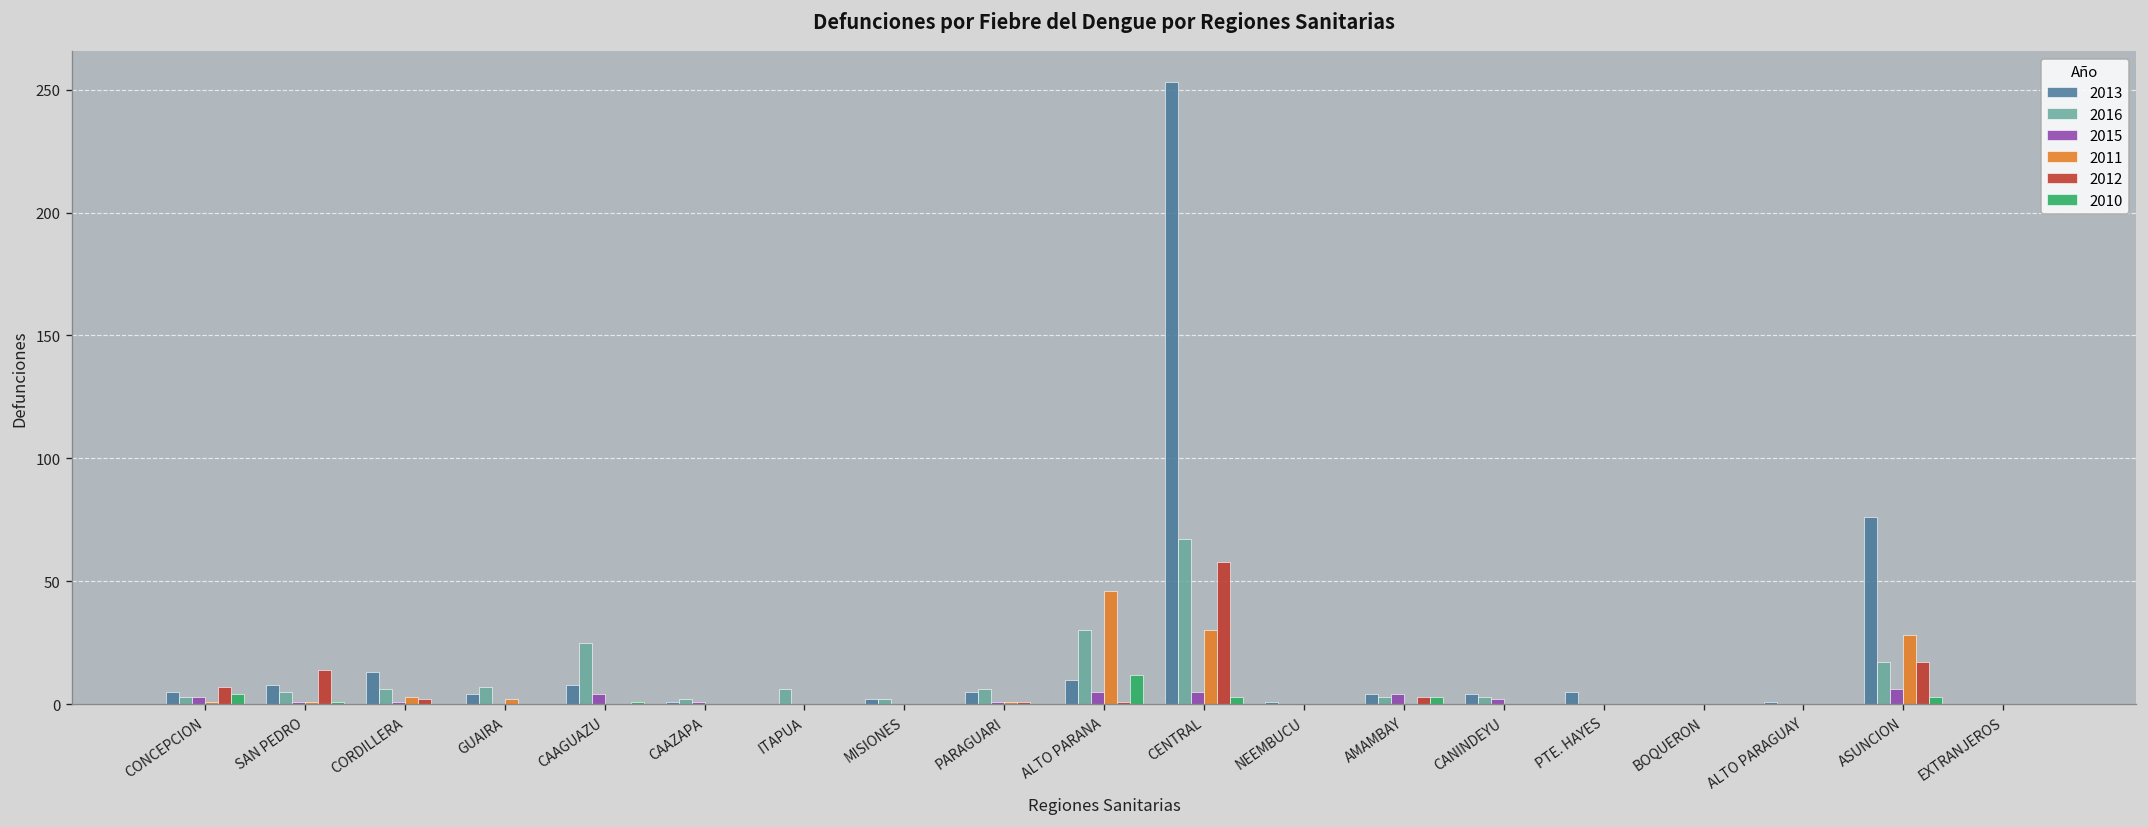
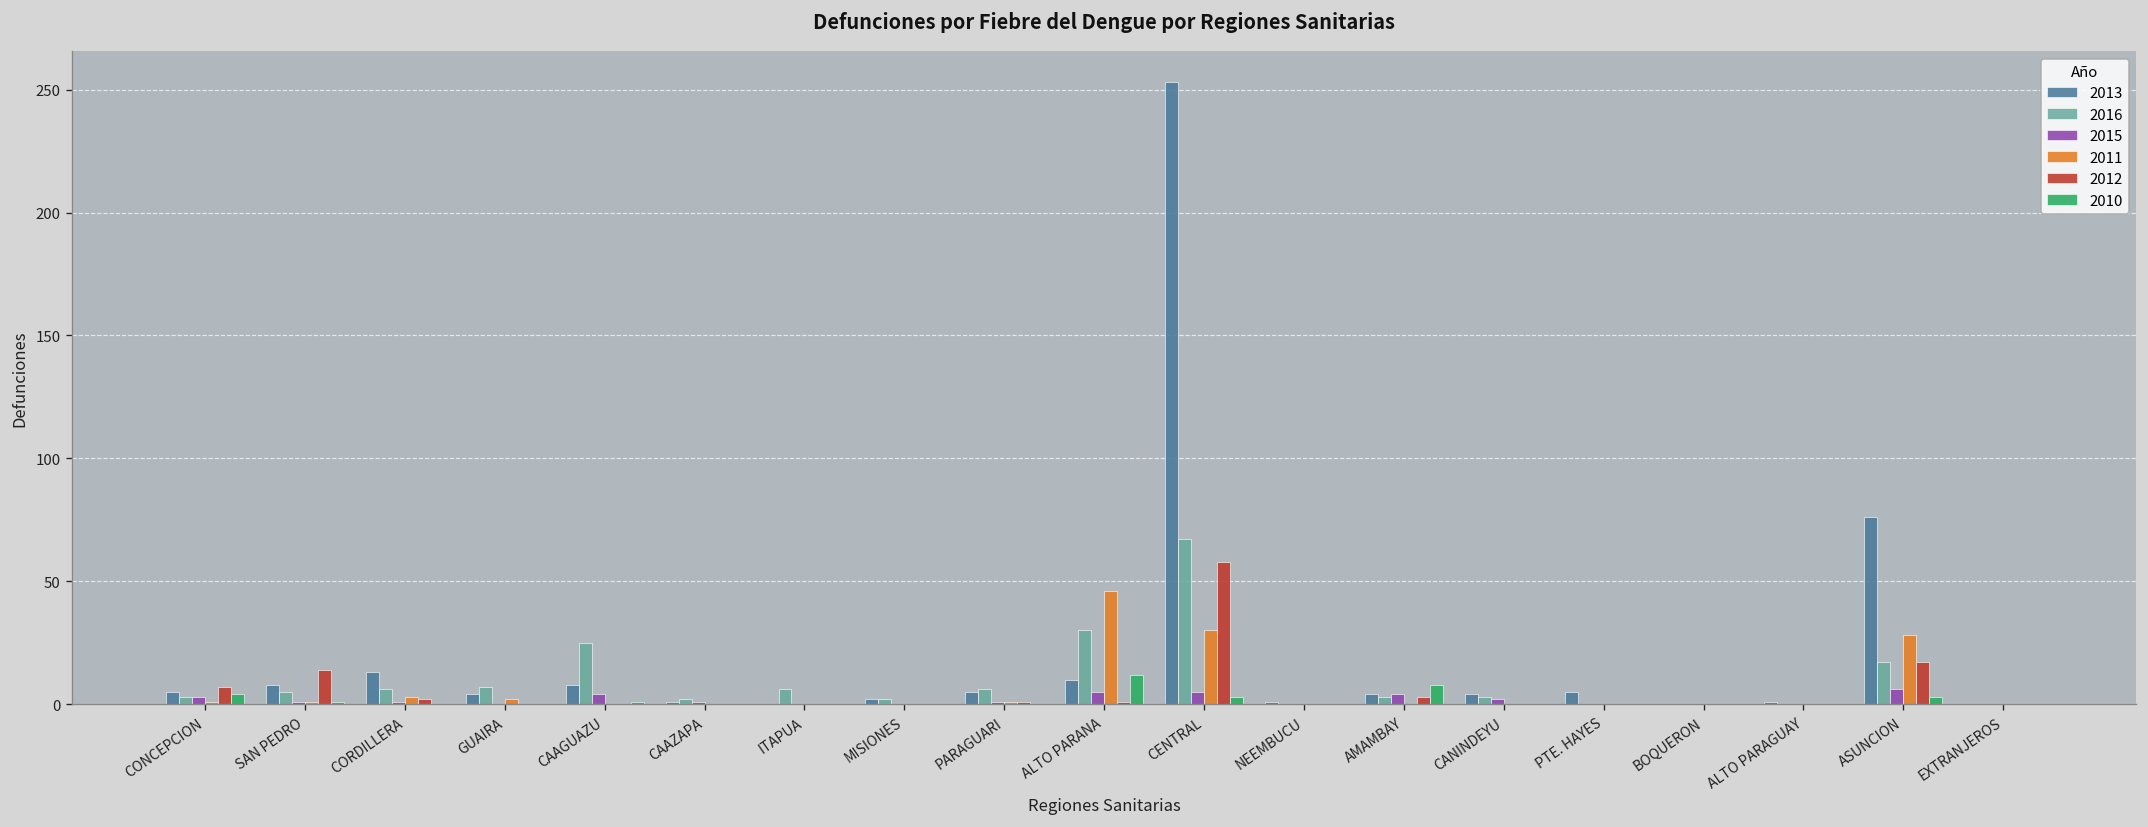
2010, AMAMBAY: 3 -> 8
